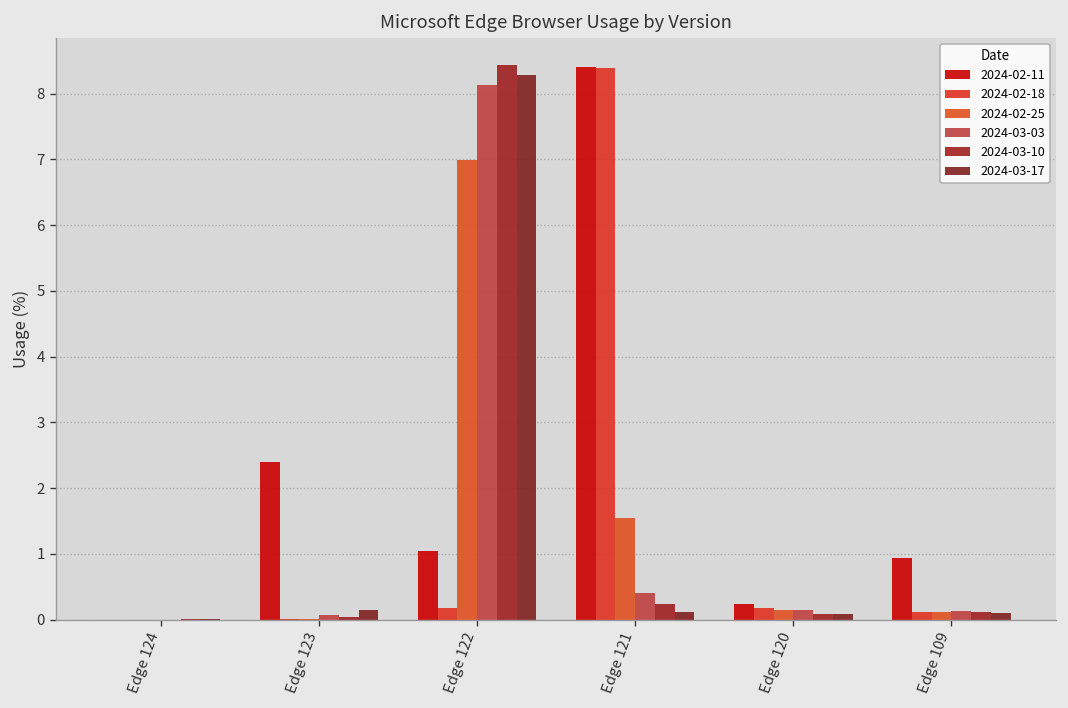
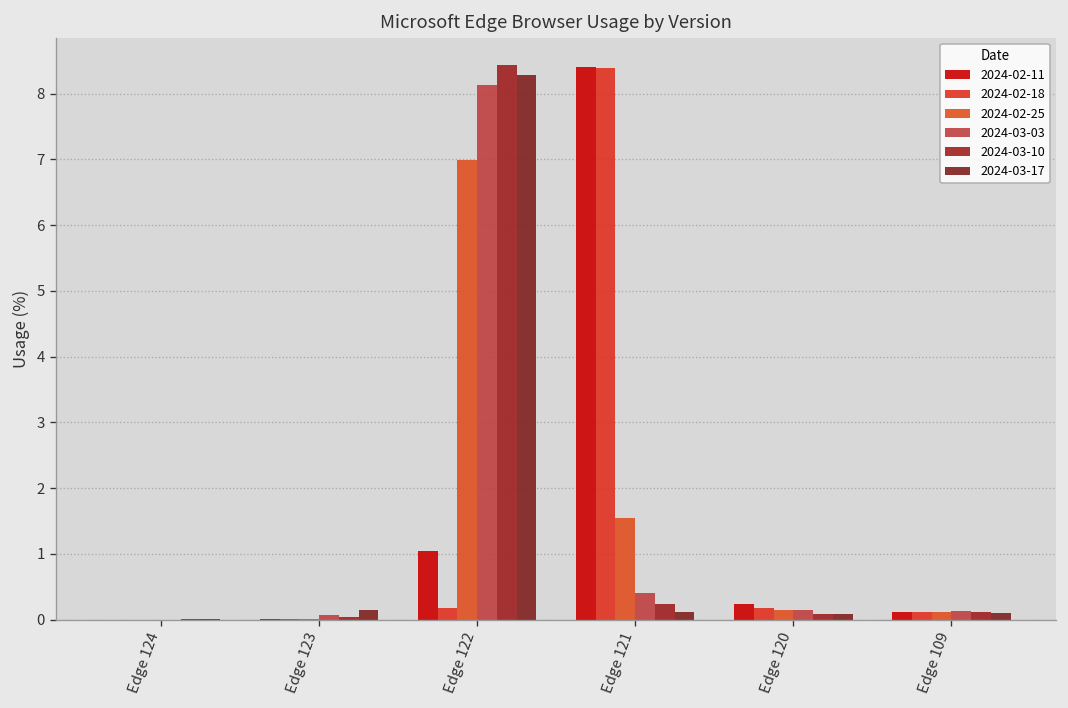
2024-02-11, Edge 123: 2.4 -> 0.0
2024-02-11, Edge 109: 0.9 -> 0.1
